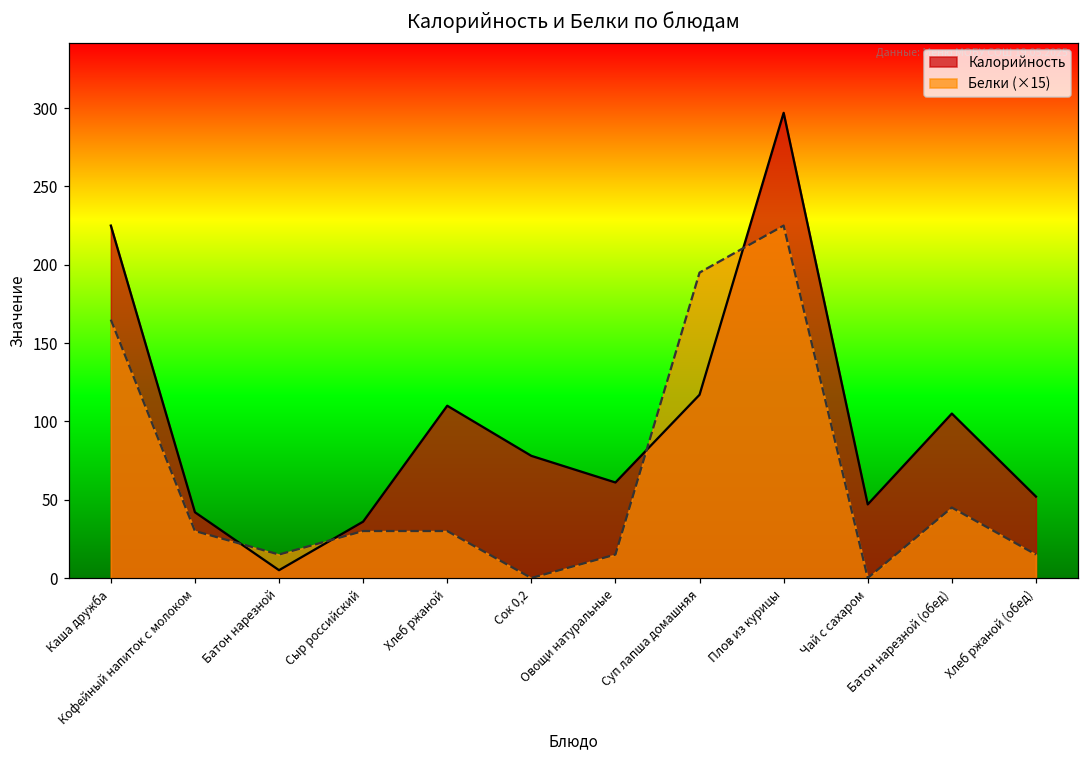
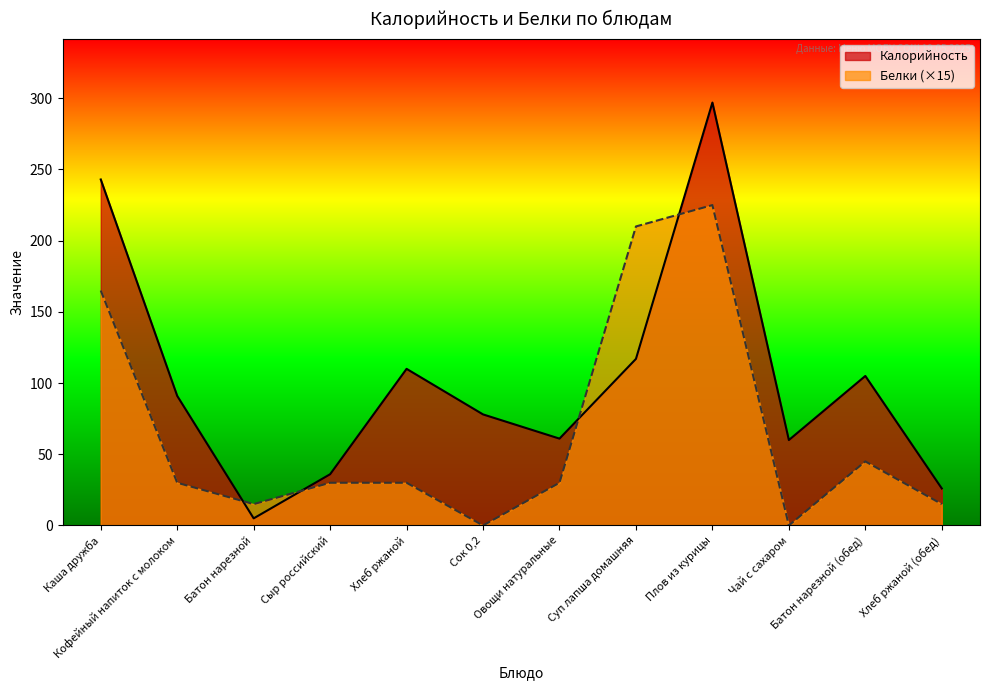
Калорийность, Каша дружба: 225 -> 243
Калорийность, Кофейный напиток с молоком: 42 -> 91
Белки (×15), Овощи натуральные: 15 -> 30
Белки (×15), Суп лапша домашняя: 195 -> 210
Калорийность, Чай с сахаром: 47 -> 60
Калорийность, Хлеб ржаной (обед): 52 -> 26
